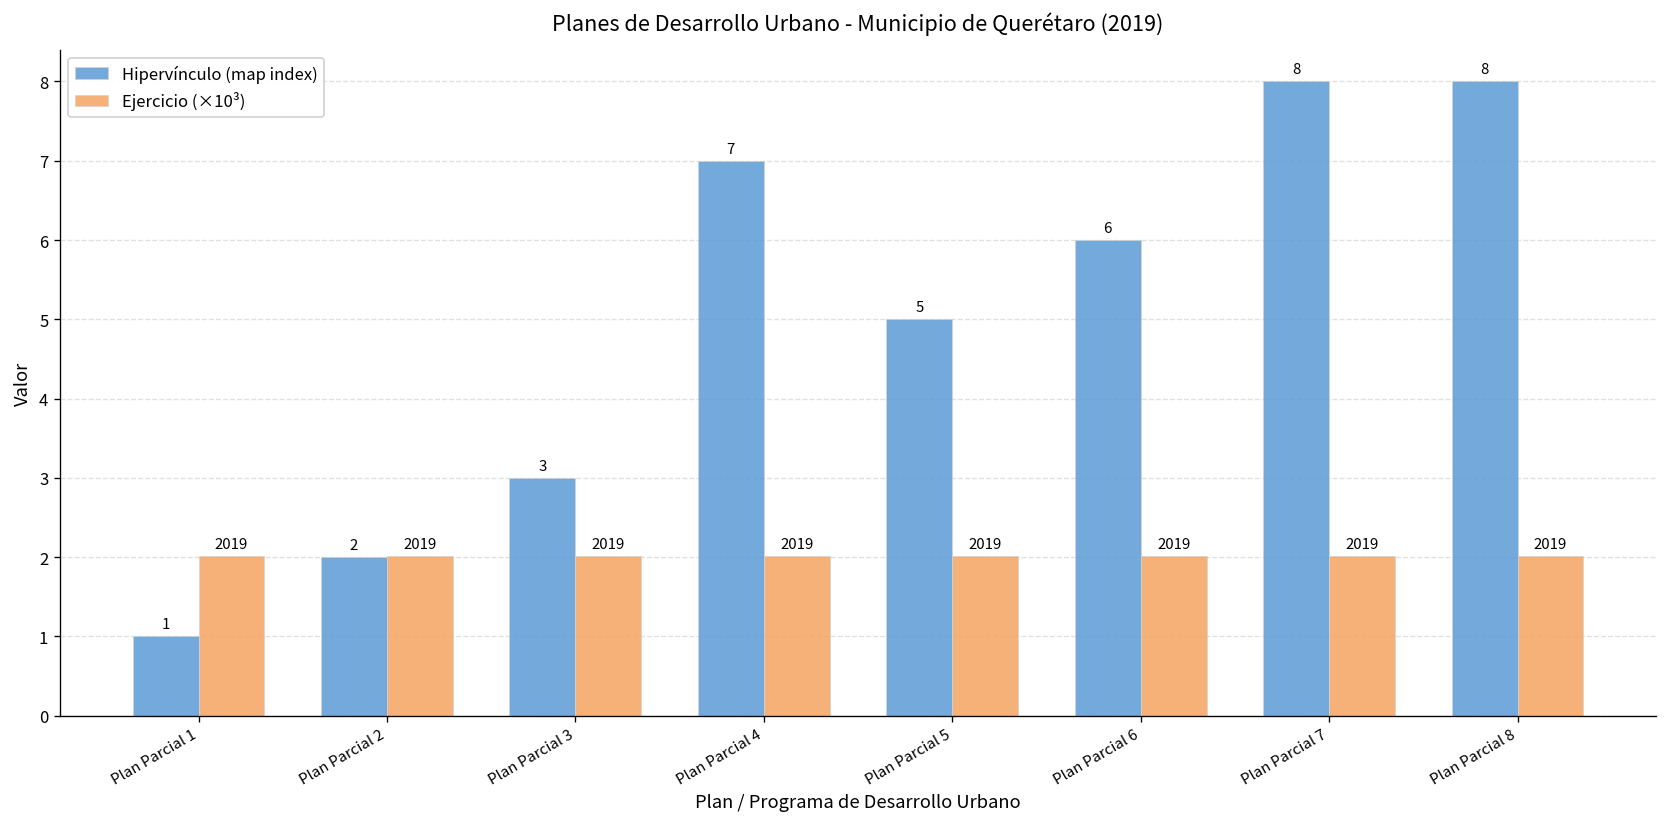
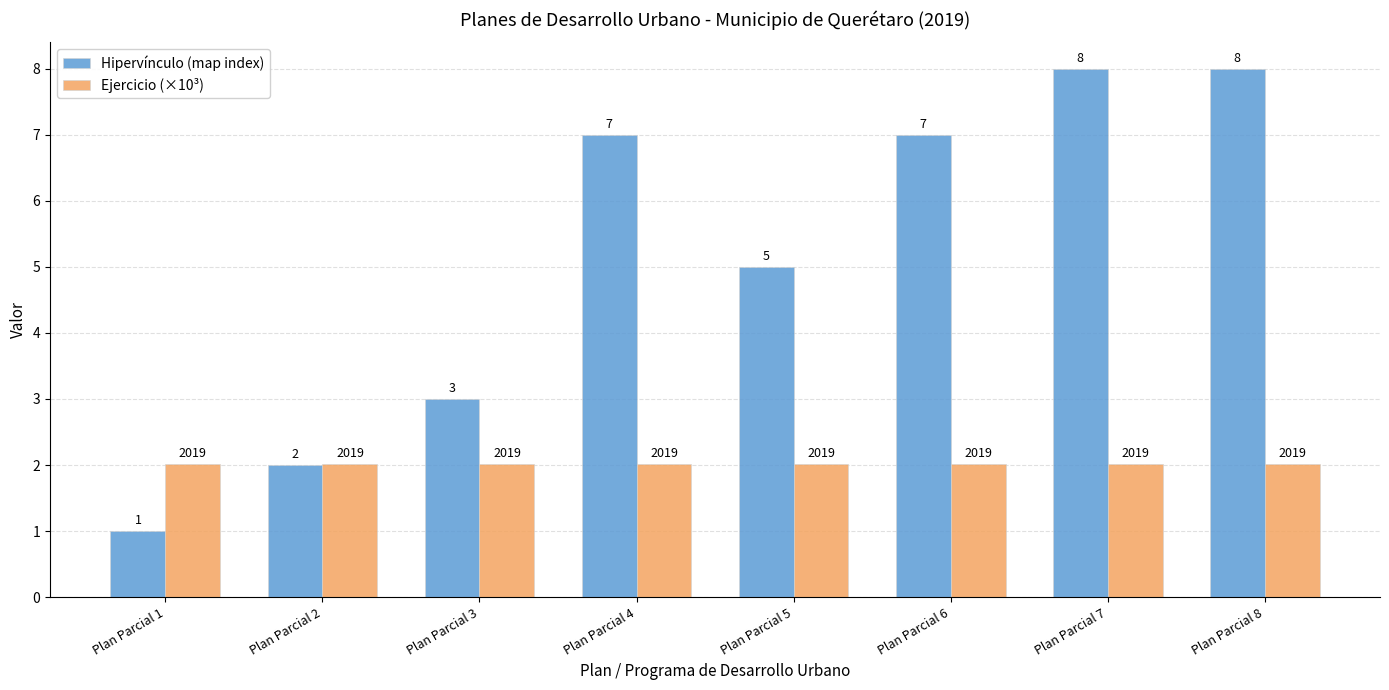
Hipervínculo (map index), Plan Parcial 6: 6 -> 7
